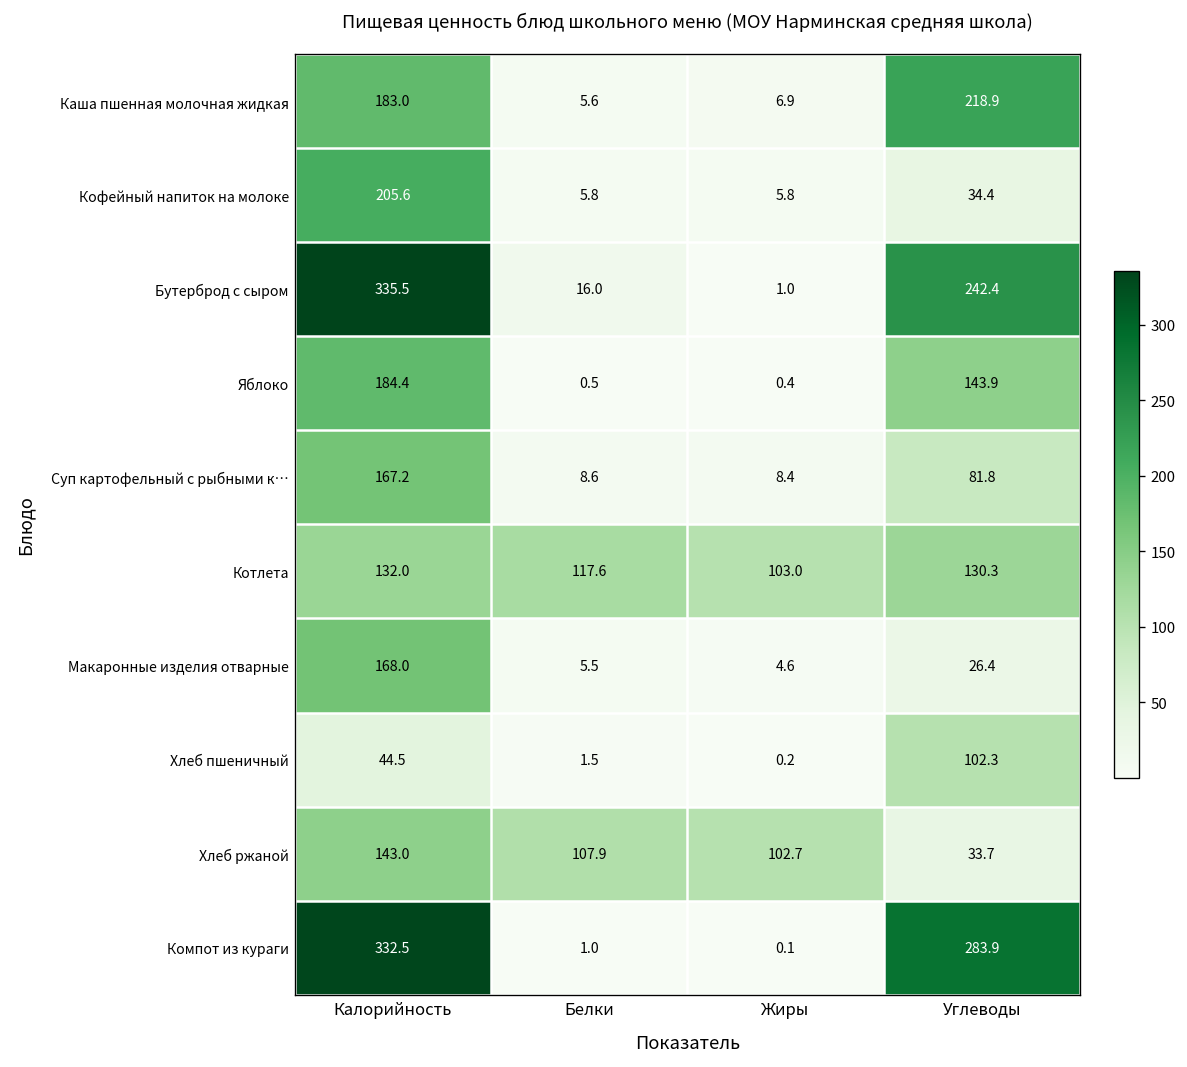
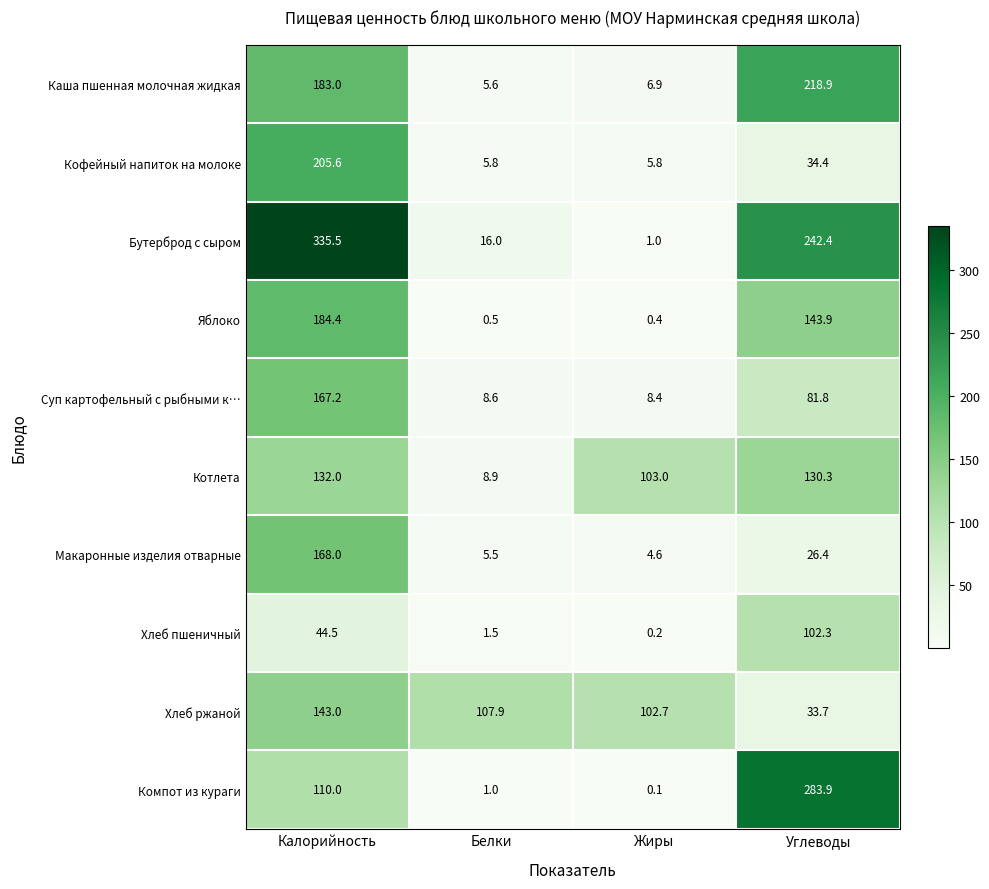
Котлета, Белки: 117.6 -> 8.9
Компот из кураги, Калорийность: 332.5 -> 110.0
